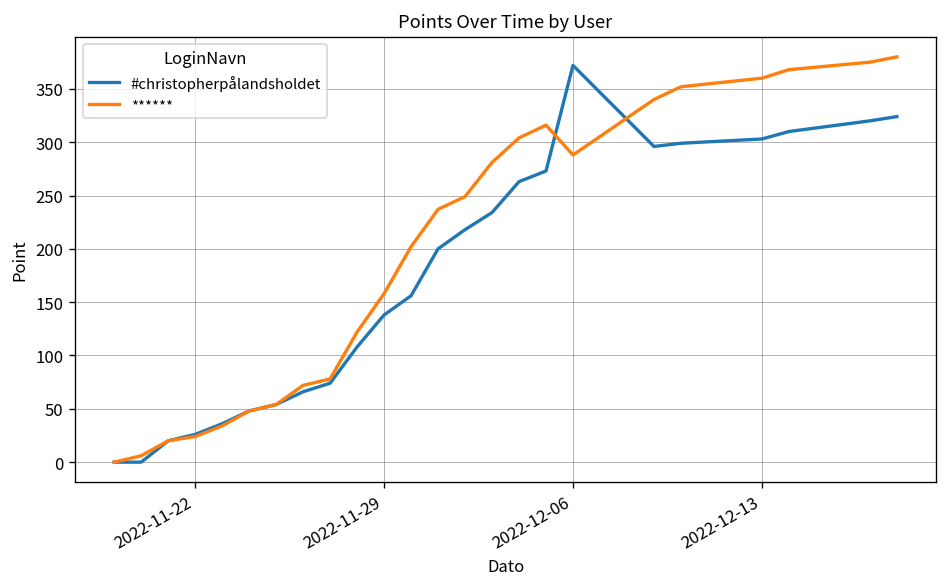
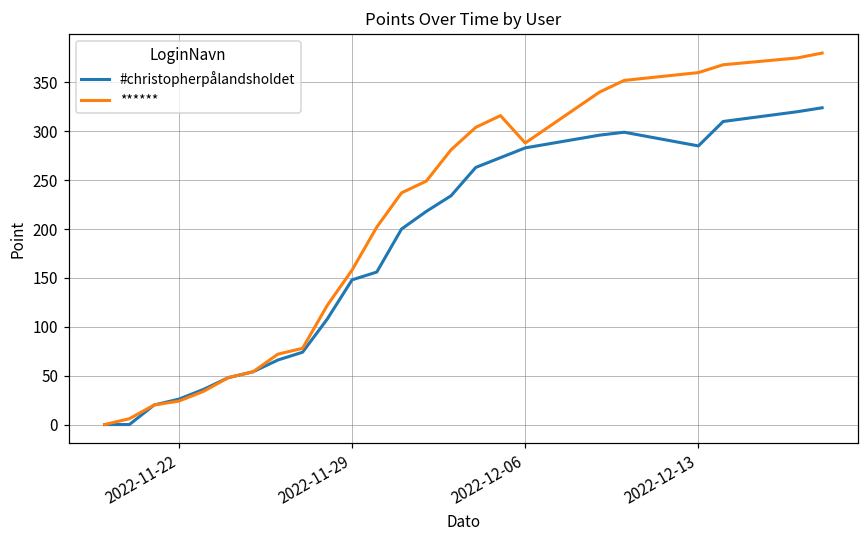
#christopherpålandsholdet, 2022-11-29: 140 -> 150
#christopherpålandsholdet, 2022-12-06: 370 -> 280
#christopherpålandsholdet, 2022-12-13: 300 -> 290
